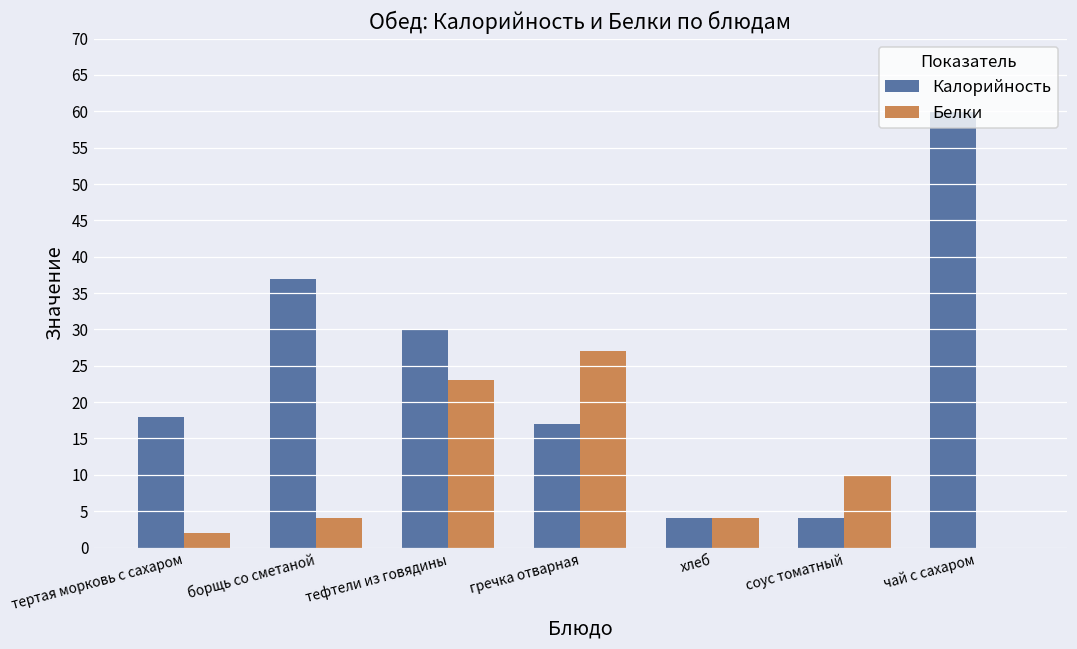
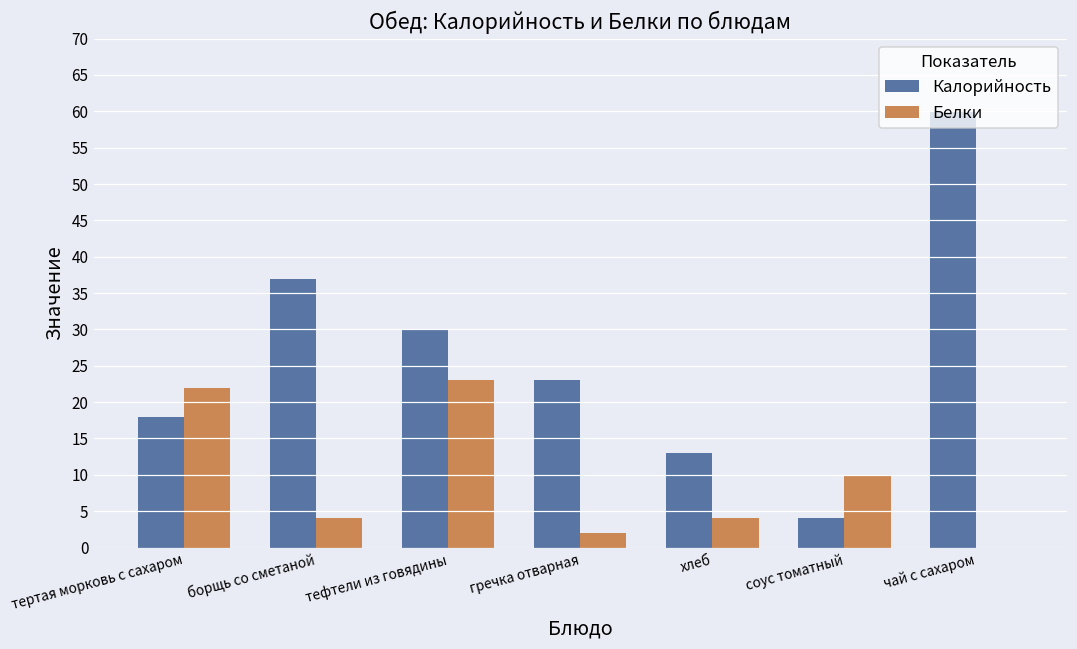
Белки, тертая морковь с сахаром: 2 -> 22
Калорийность, гречка отварная: 17 -> 23
Белки, гречка отварная: 27 -> 2
Калорийность, хлеб: 4 -> 13
